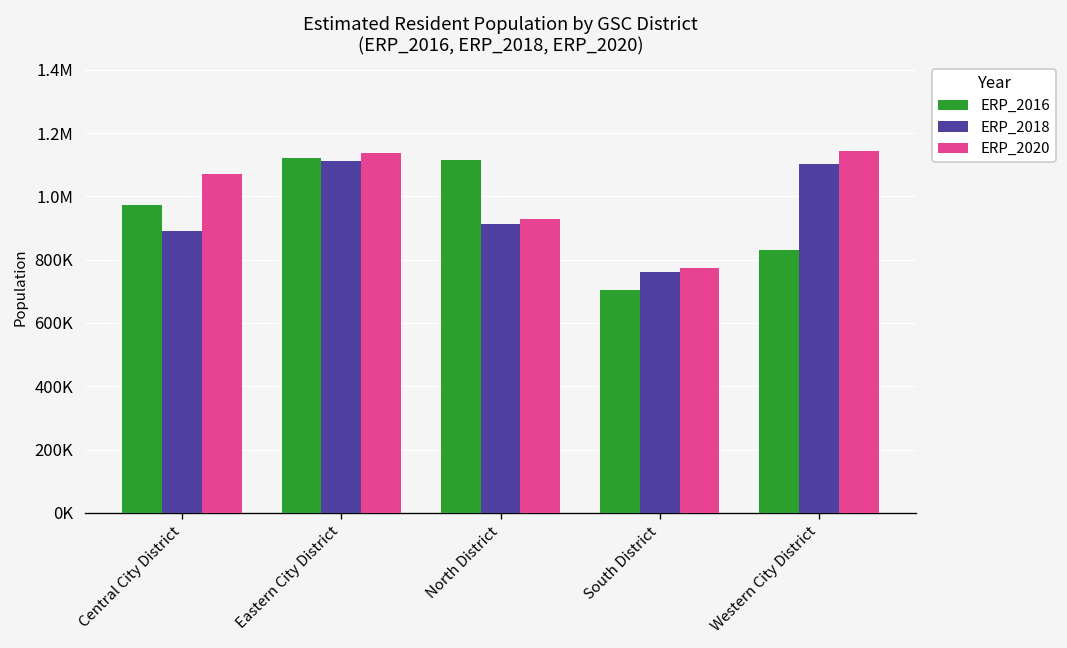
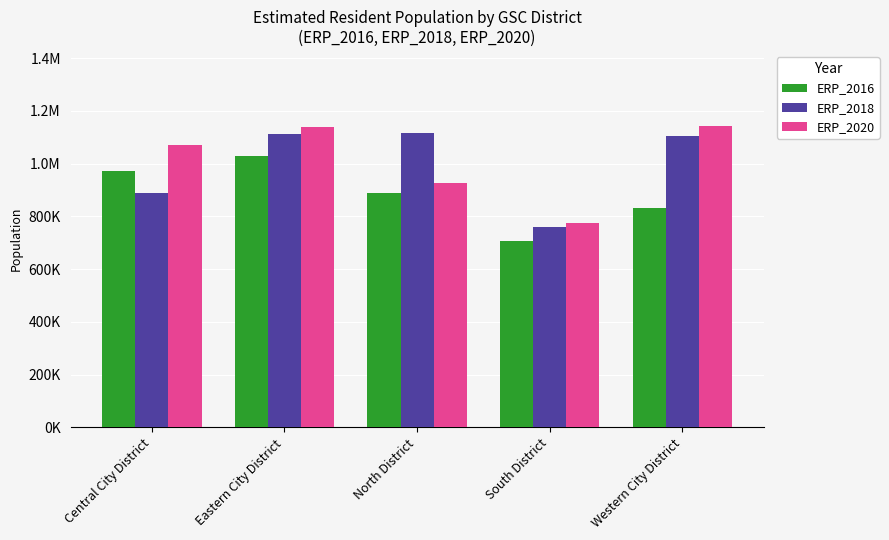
ERP_2016, Eastern City District: 1120000 -> 1030000
ERP_2016, North District: 1120000 -> 890000
ERP_2018, North District: 910000 -> 1120000
